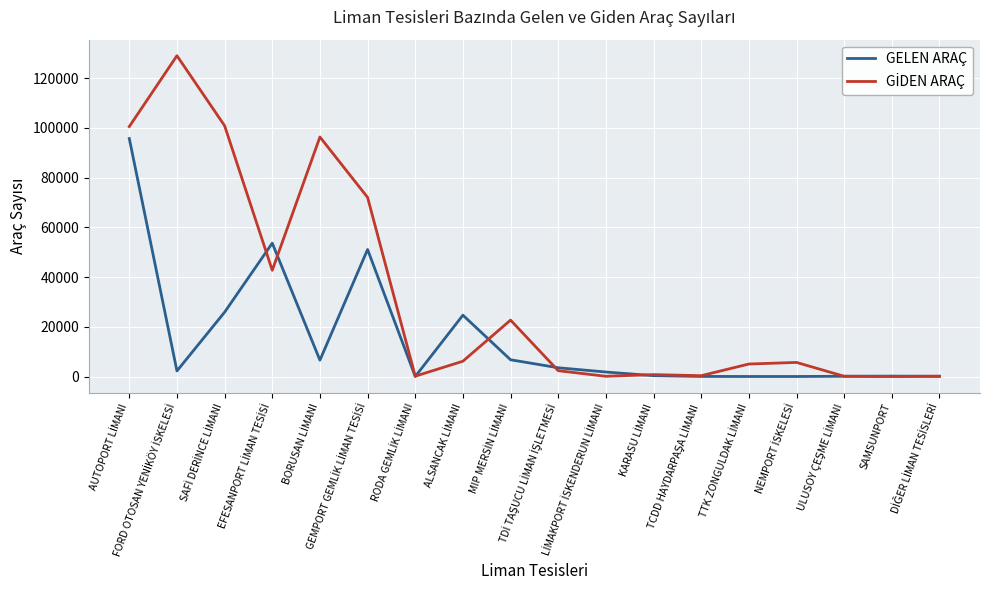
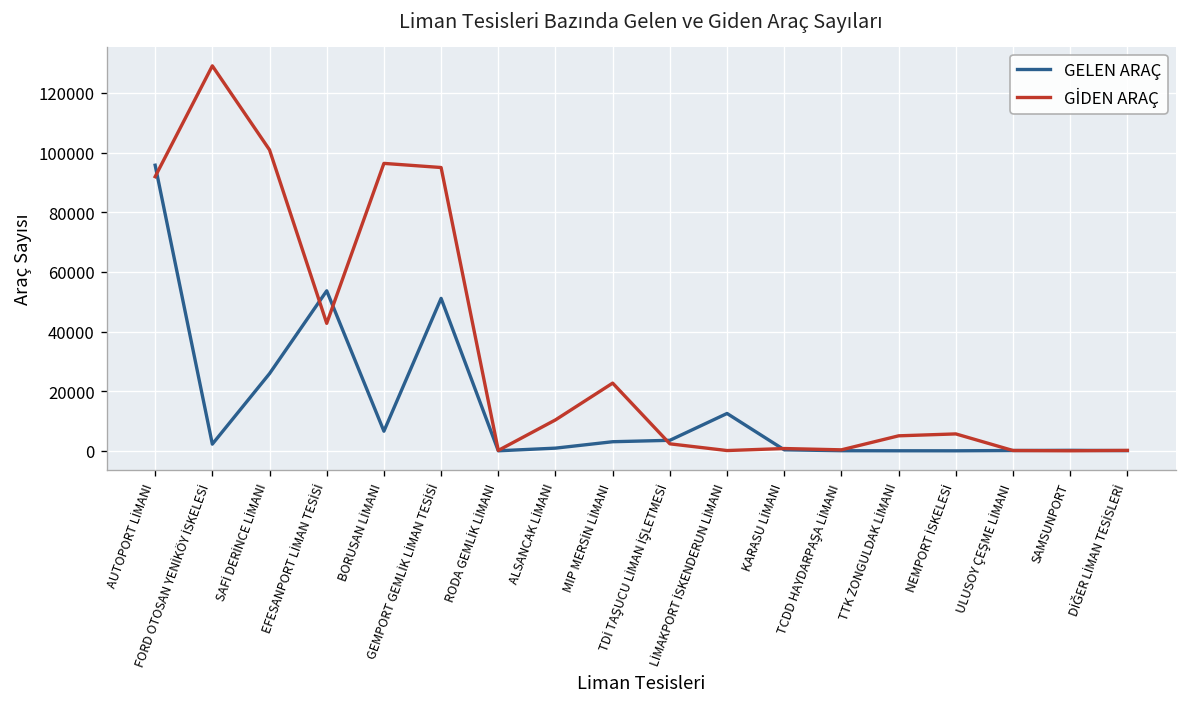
GİDEN ARAÇ, AUTOPORT LİMANI: 101000 -> 92000
GİDEN ARAÇ, GEMPORT GEMLİK LİMAN TESİSİ: 72000 -> 95000
GELEN ARAÇ, ALSANCAK LİMANI: 25000 -> 1000
GİDEN ARAÇ, ALSANCAK LİMANI: 6000 -> 10000
GELEN ARAÇ, MIP MERSİN LİMANI: 7000 -> 3000
GELEN ARAÇ, LİMAKPORT İSKENDERUN LİMANI: 2000 -> 13000
